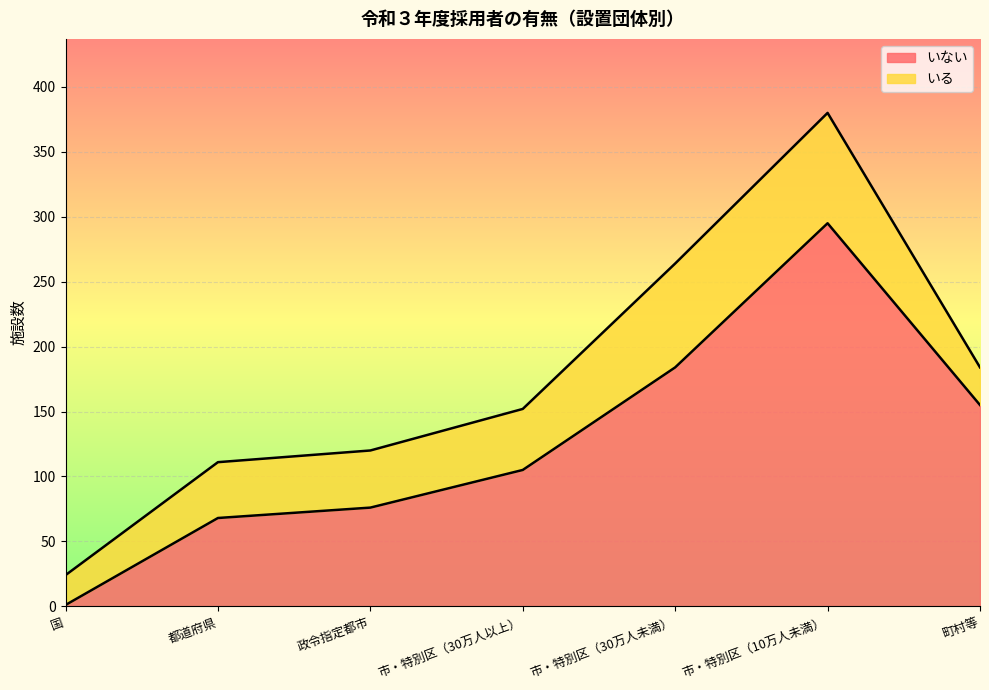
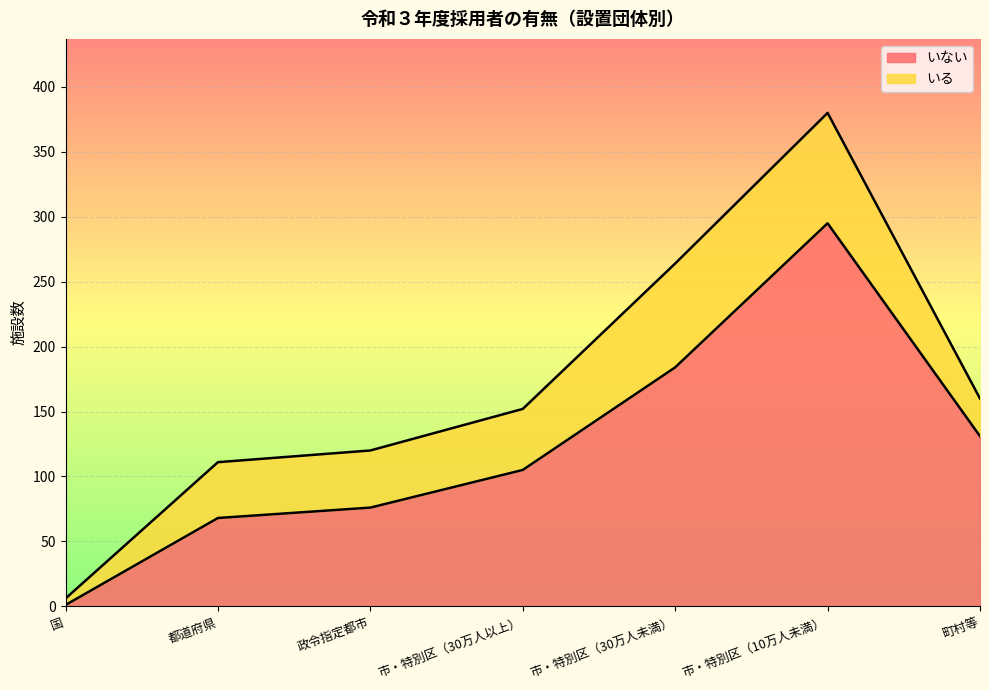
いる, 国: 23 -> 5
いない, 町村等: 155 -> 131
